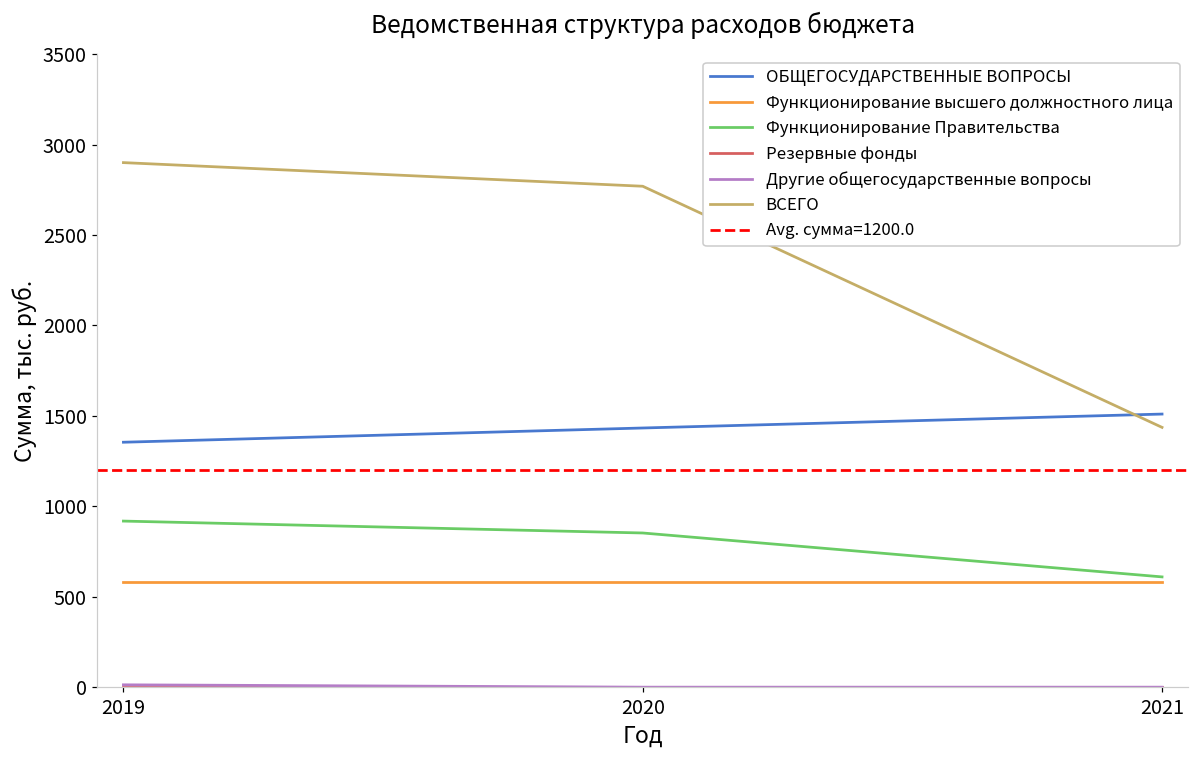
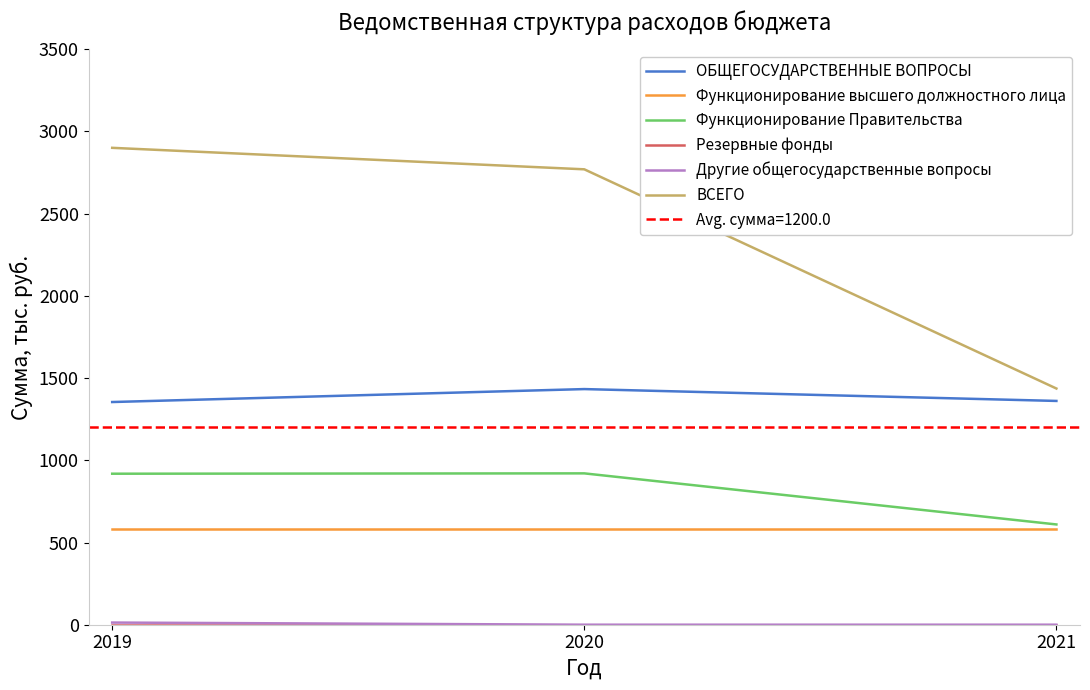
Функционирование Правительства, 2020: 850 -> 920
ОБЩЕГОСУДАРСТВЕННЫЕ ВОПРОСЫ, 2021: 1510 -> 1360
